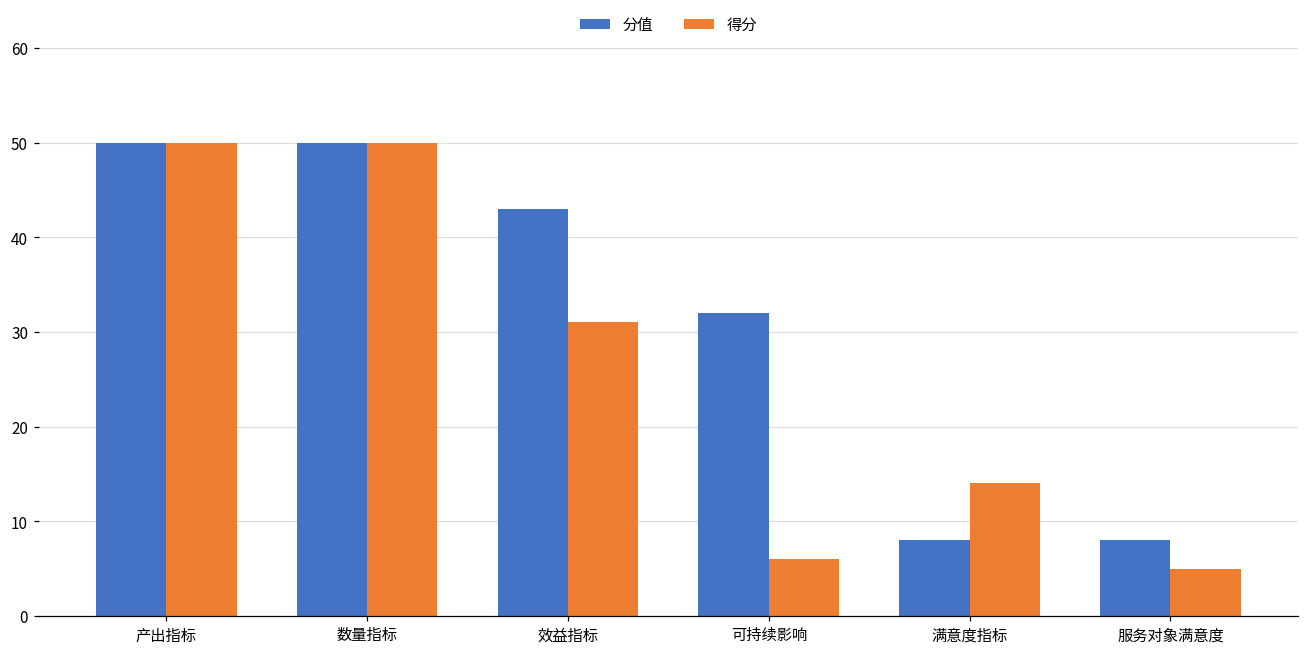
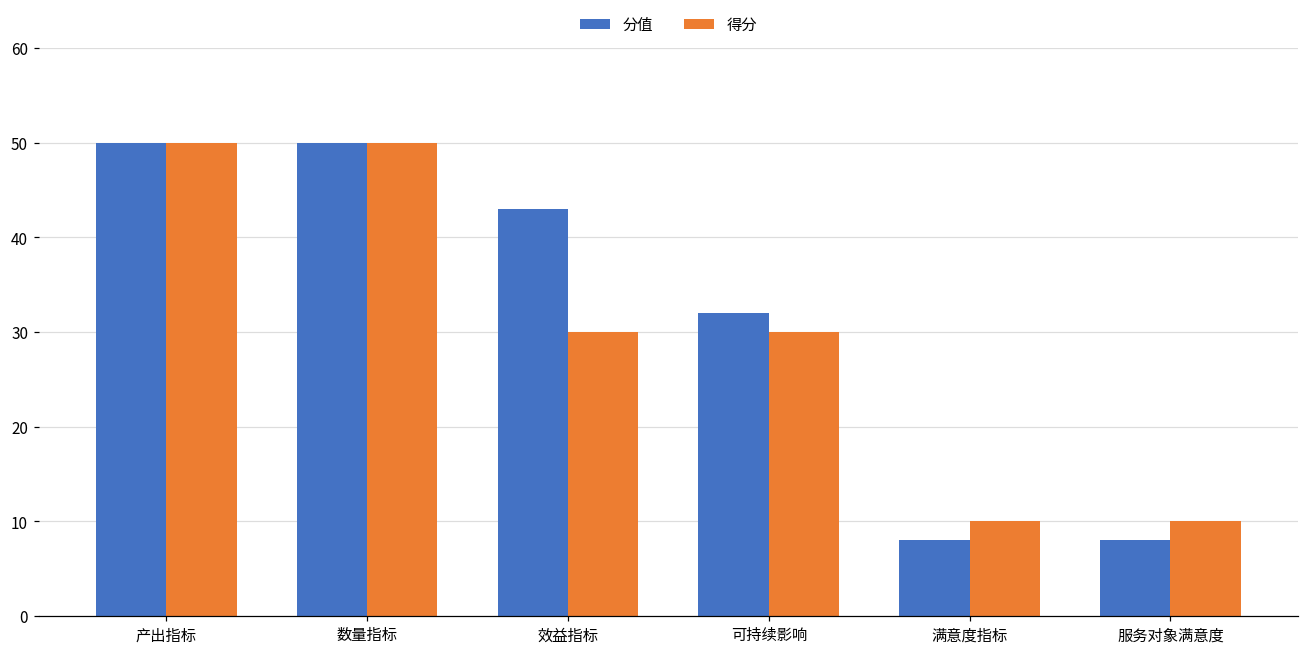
得分, 效益指标: 31 -> 30
得分, 可持续影响: 6 -> 30
得分, 满意度指标: 14 -> 10
得分, 服务对象满意度: 5 -> 10
